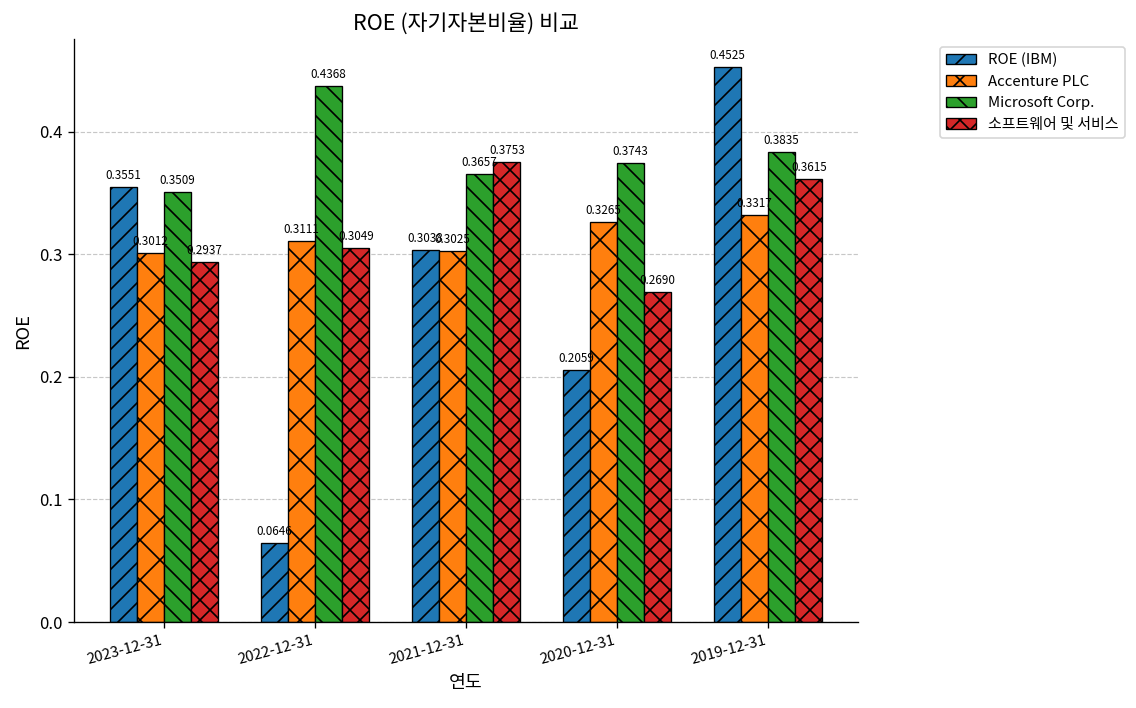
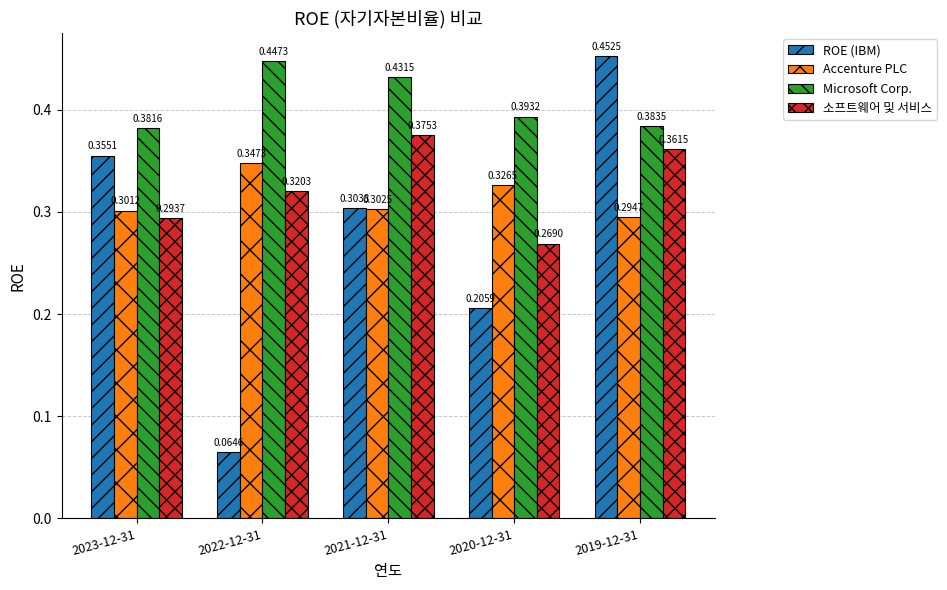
Microsoft Corp., 2023-12-31: 0.3509 -> 0.3816
Accenture PLC, 2022-12-31: 0.3111 -> 0.3473
Microsoft Corp., 2022-12-31: 0.4368 -> 0.4473
소프트웨어 및 서비스, 2022-12-31: 0.3049 -> 0.3203
Microsoft Corp., 2021-12-31: 0.3657 -> 0.4315
Microsoft Corp., 2020-12-31: 0.3743 -> 0.3932
Accenture PLC, 2019-12-31: 0.3317 -> 0.2947
